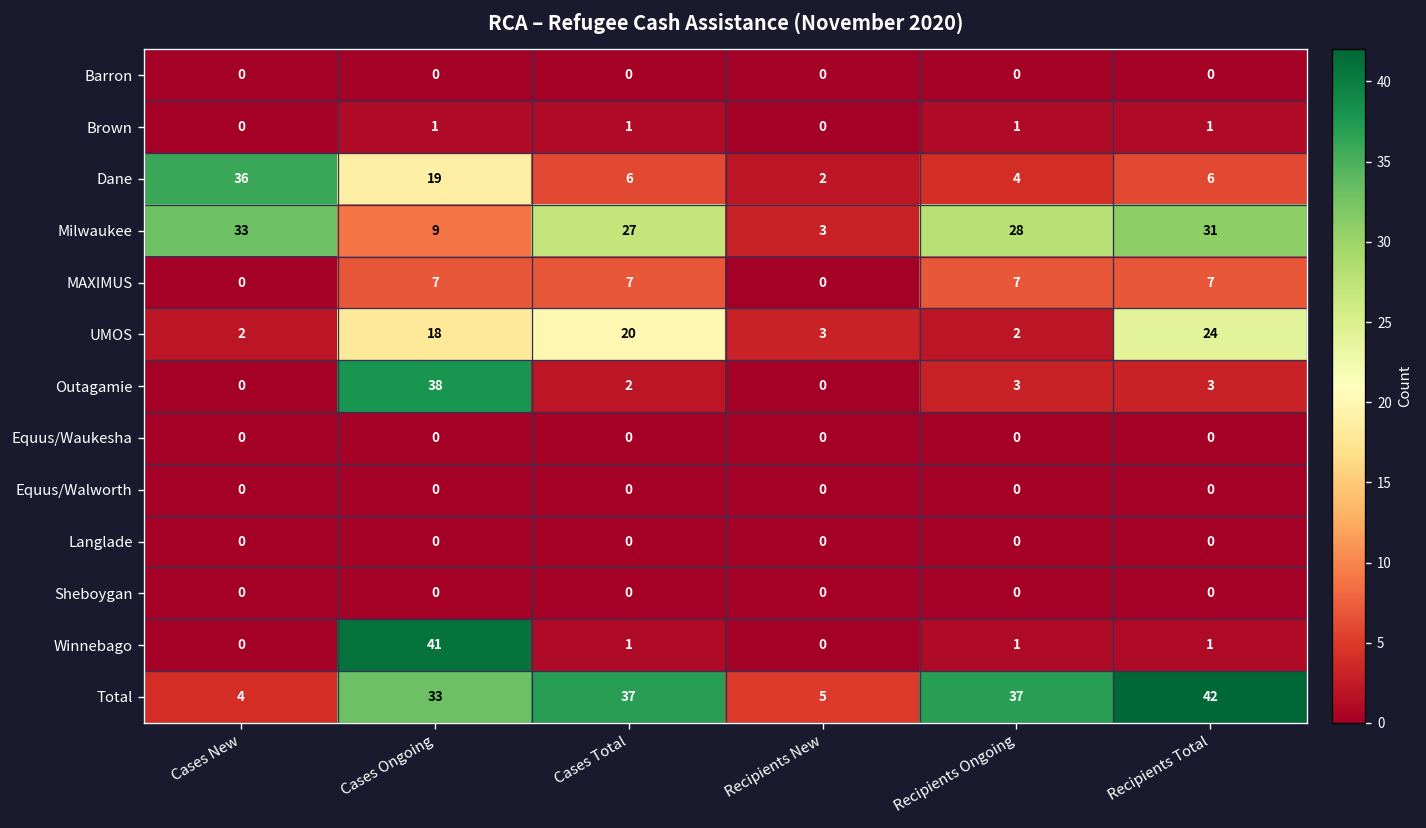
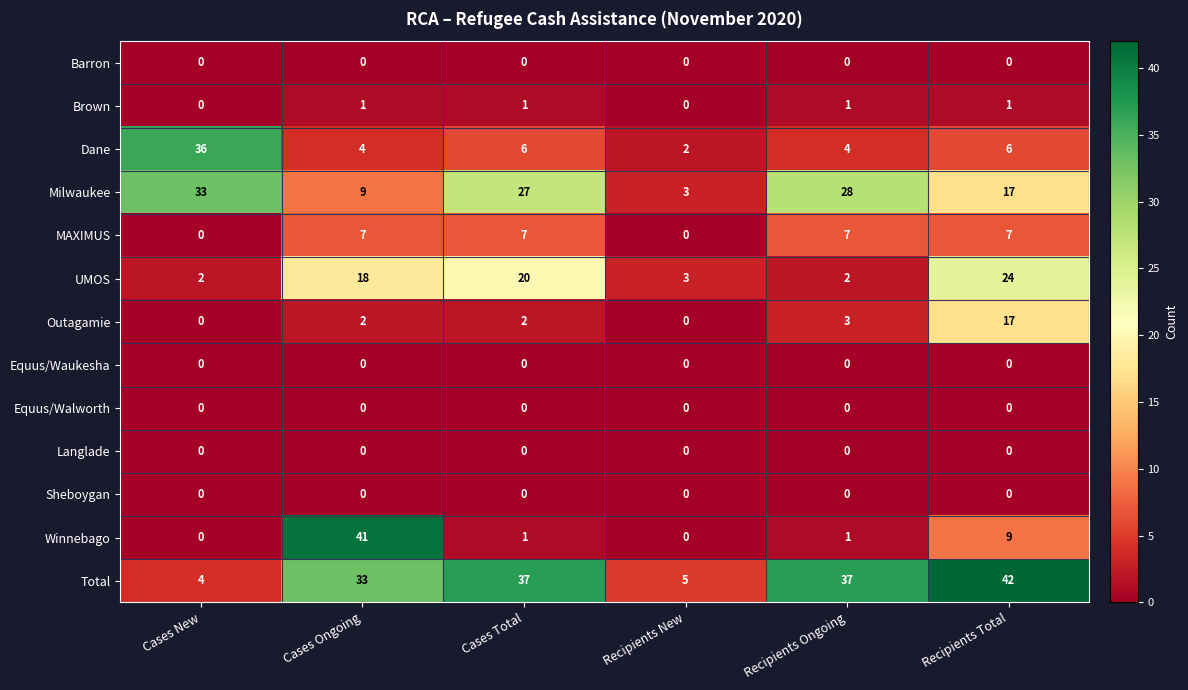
Dane, Cases Ongoing: 19 -> 4
Milwaukee, Recipients Total: 31 -> 17
Outagamie, Cases Ongoing: 38 -> 2
Outagamie, Recipients Total: 3 -> 17
Winnebago, Recipients Total: 1 -> 9
